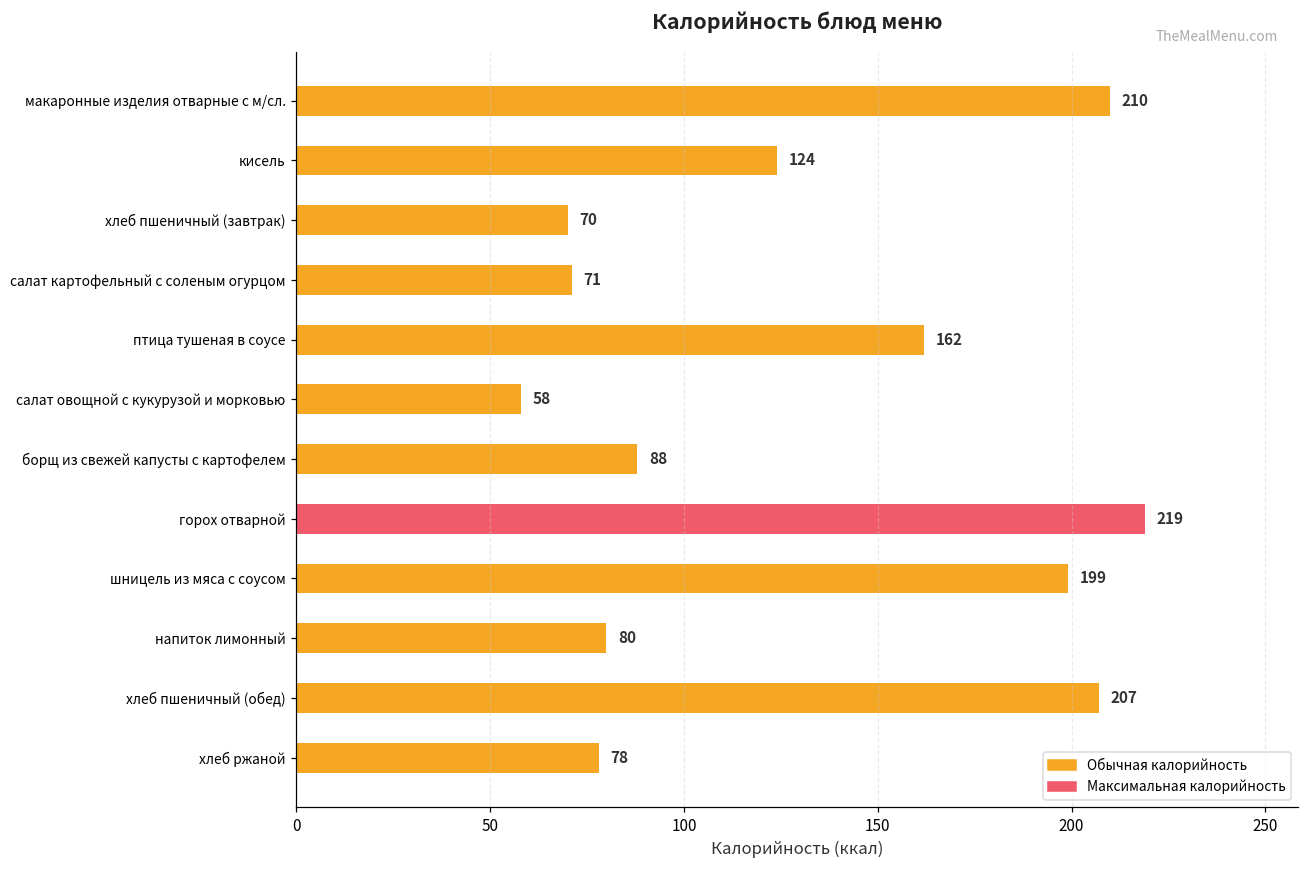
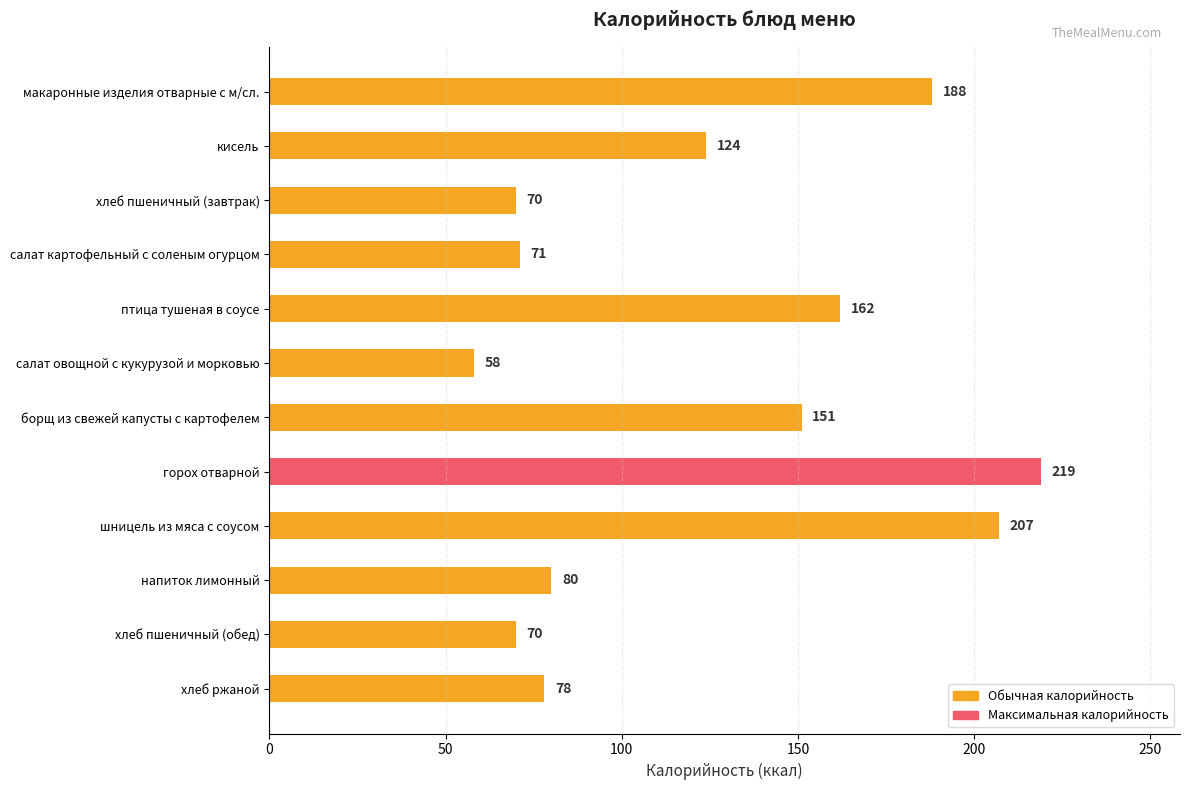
макаронные изделия отварные с м/сл.: 210 -> 188
борщ из свежей капусты с картофелем: 88 -> 151
шницель из мяса с соусом: 199 -> 207
хлеб пшеничный (обед): 207 -> 70
